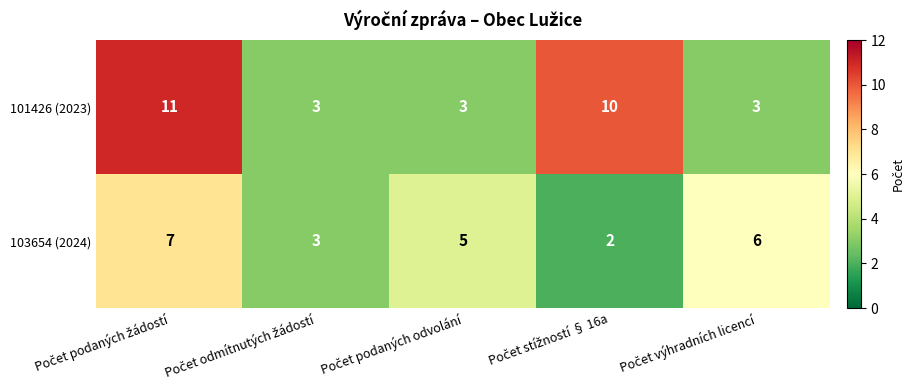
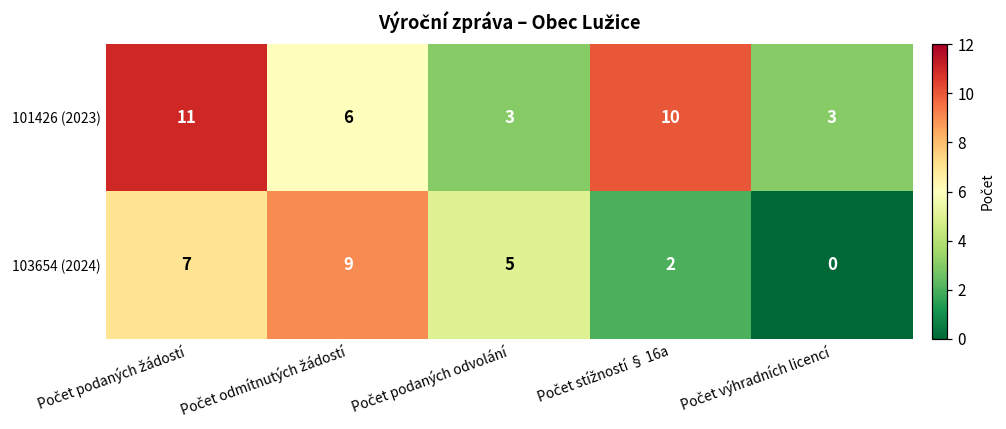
101426 (2023), Počet odmítnutých žádostí: 3 -> 6
103654 (2024), Počet odmítnutých žádostí: 3 -> 9
103654 (2024), Počet výhradních licencí: 6 -> 0
